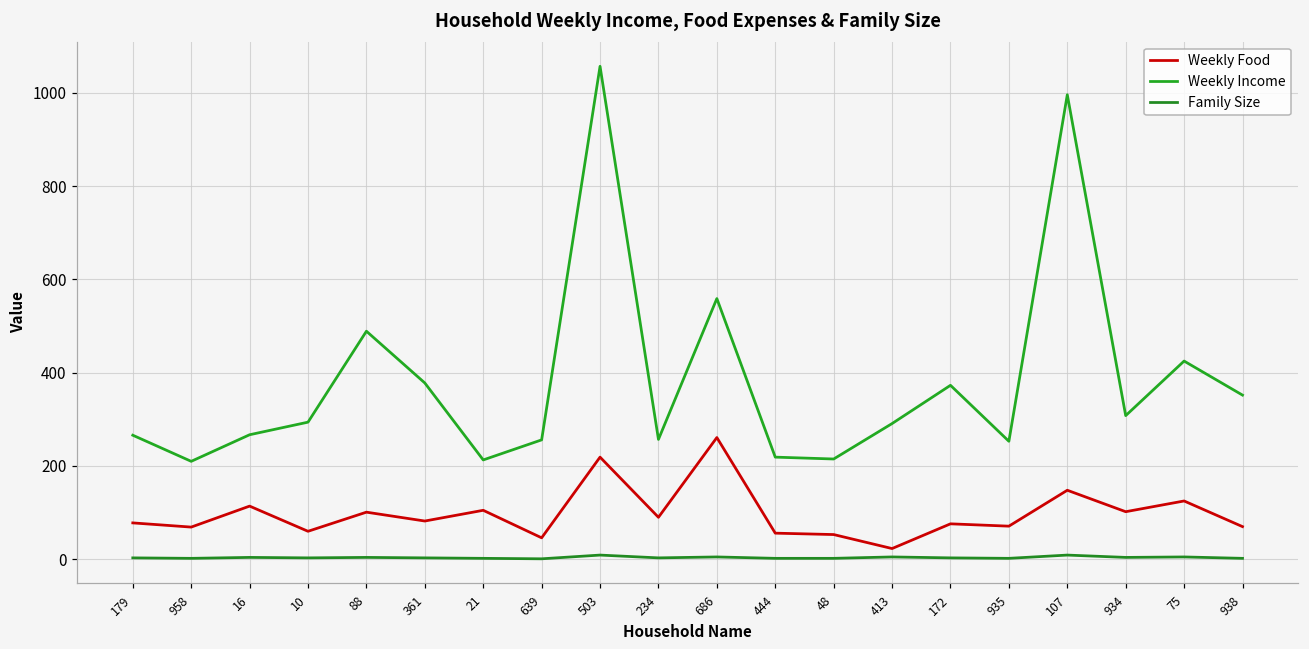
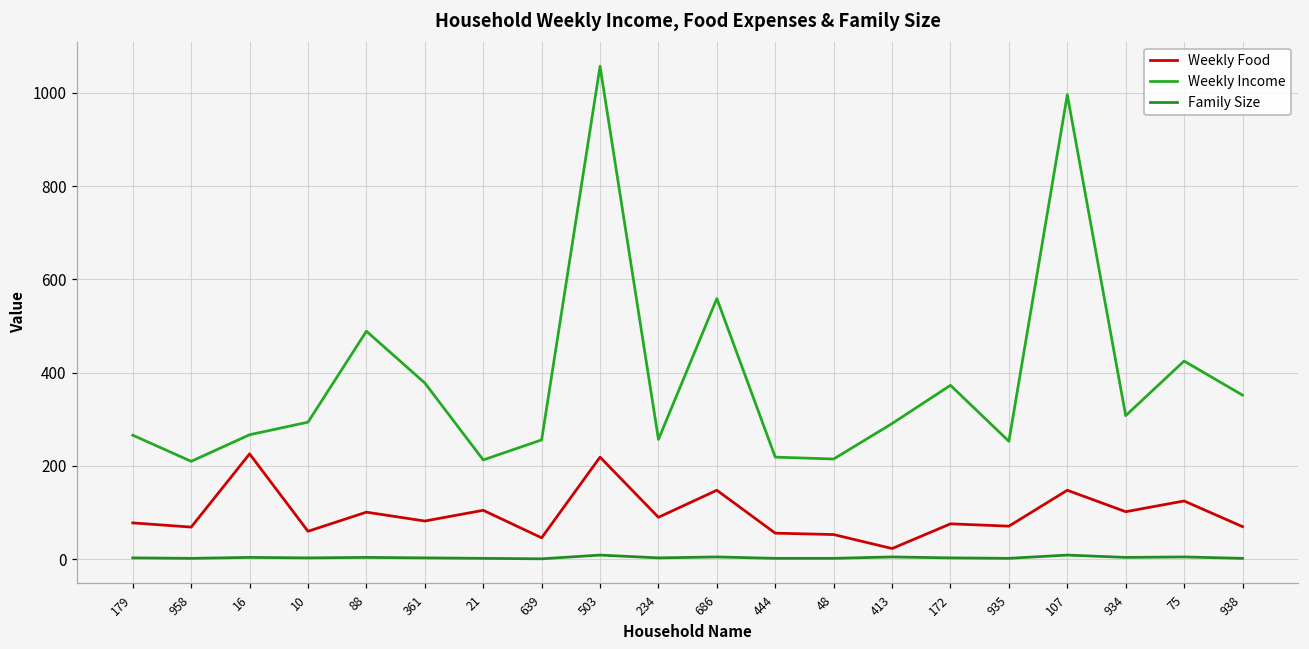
Weekly Food, 16: 110 -> 230
Weekly Food, 686: 260 -> 150
